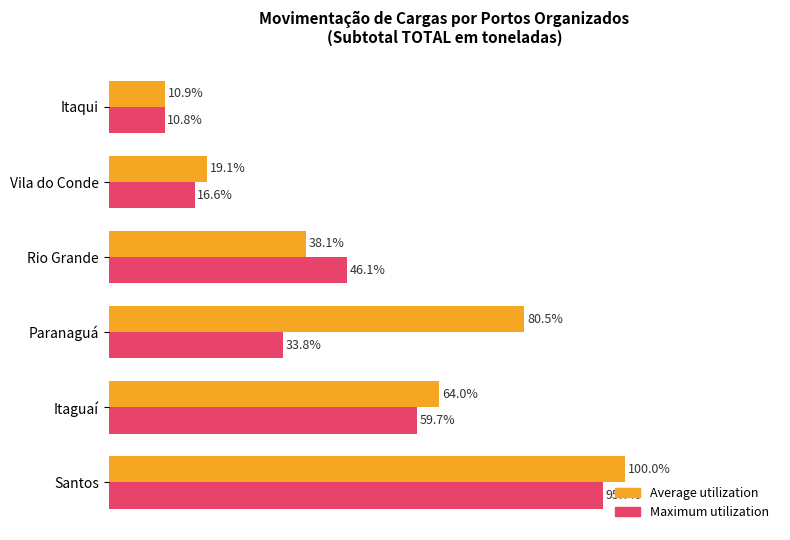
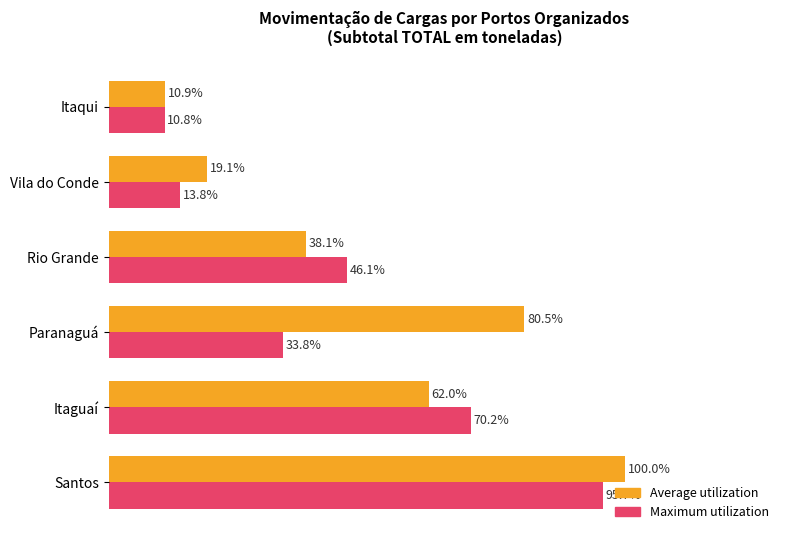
Maximum utilization, Vila do Conde: 16.6% -> 13.8%
Average utilization, Itaguaí: 64.0% -> 62.0%
Maximum utilization, Itaguaí: 59.7% -> 70.2%
